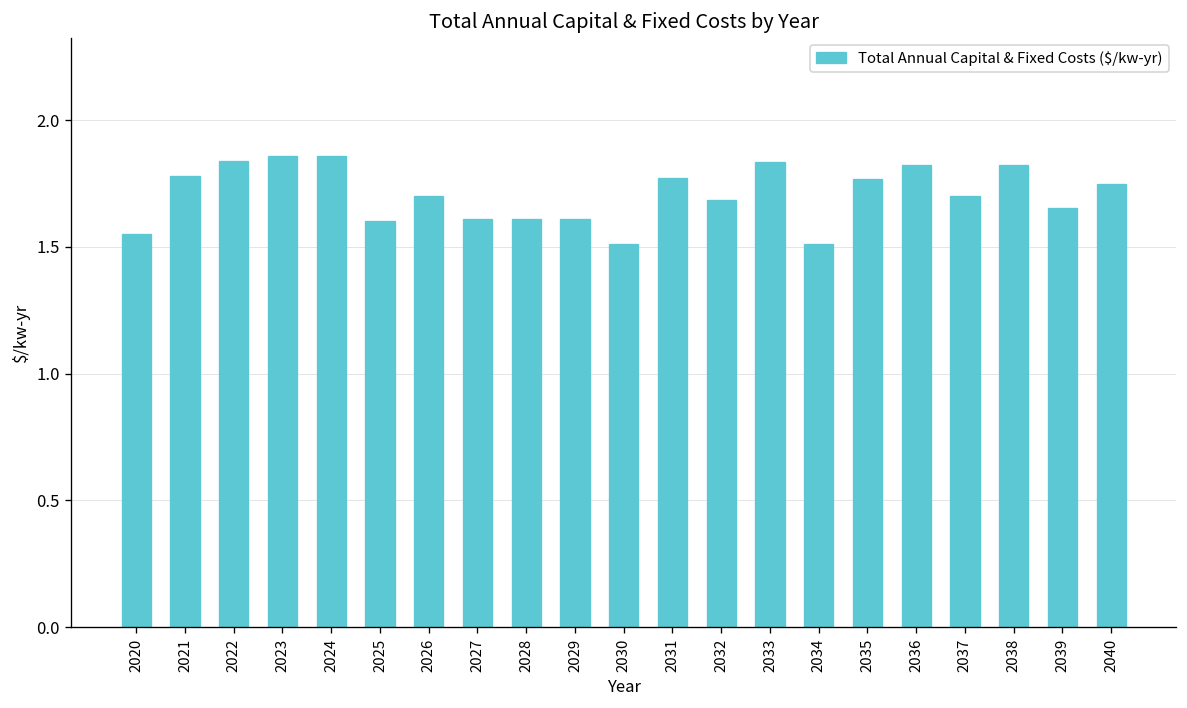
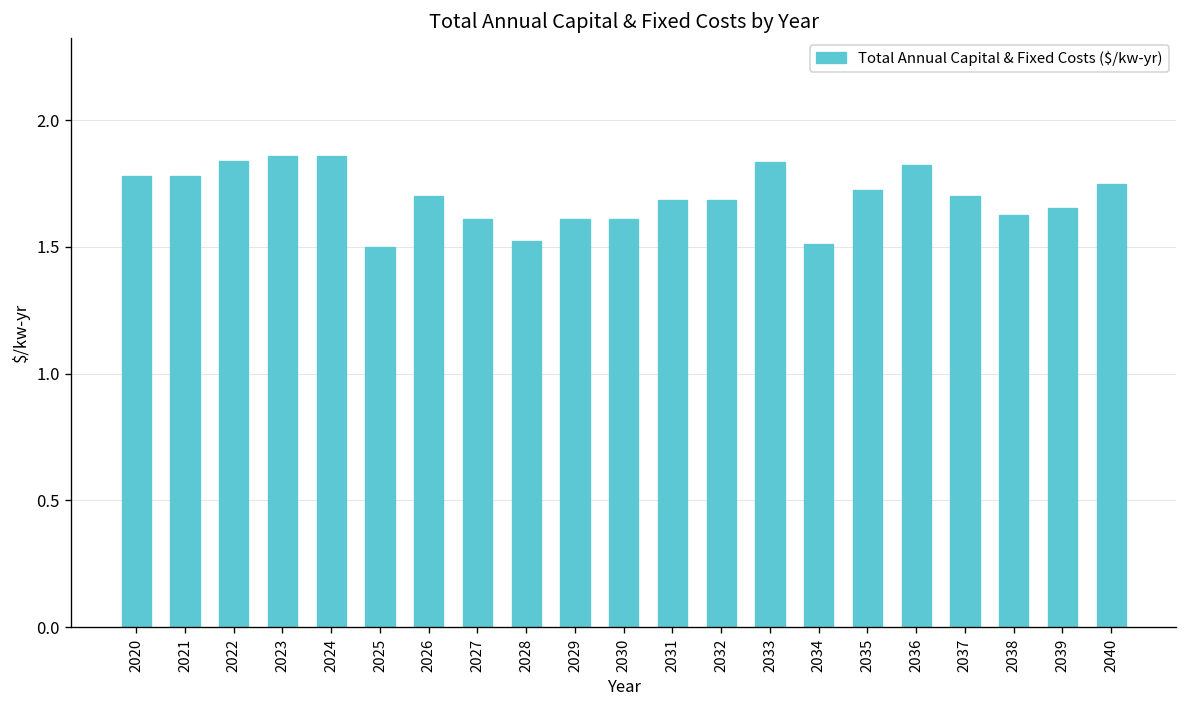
2020: 1.55 -> 1.78
2025: 1.6 -> 1.5
2028: 1.61 -> 1.52
2030: 1.51 -> 1.61
2031: 1.77 -> 1.68
2035: 1.77 -> 1.72
2038: 1.82 -> 1.62
